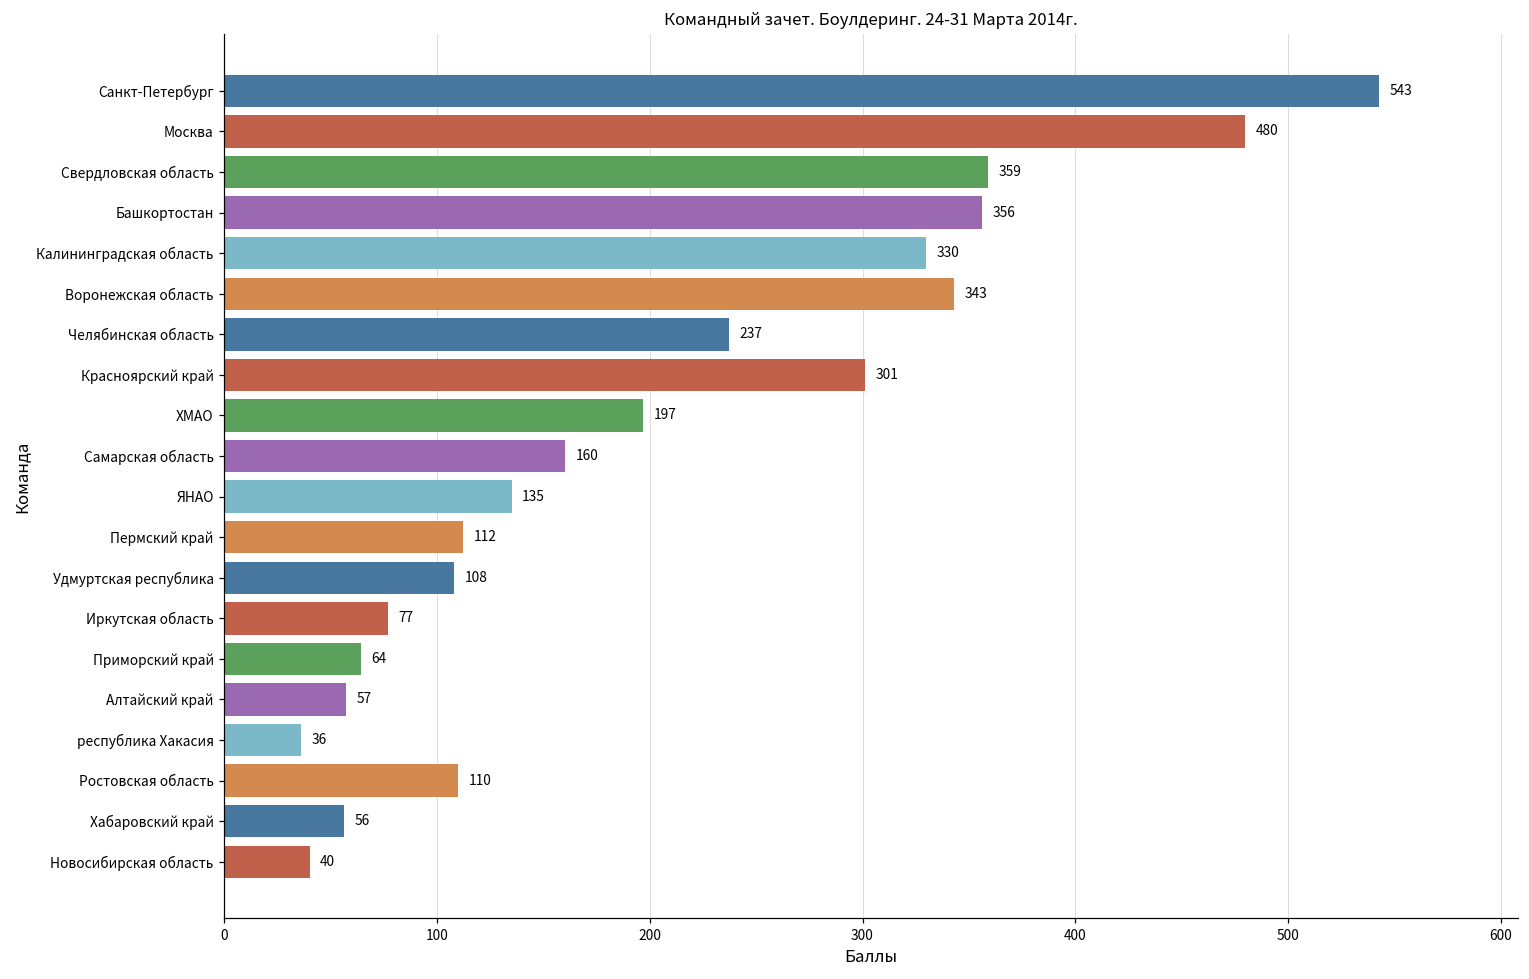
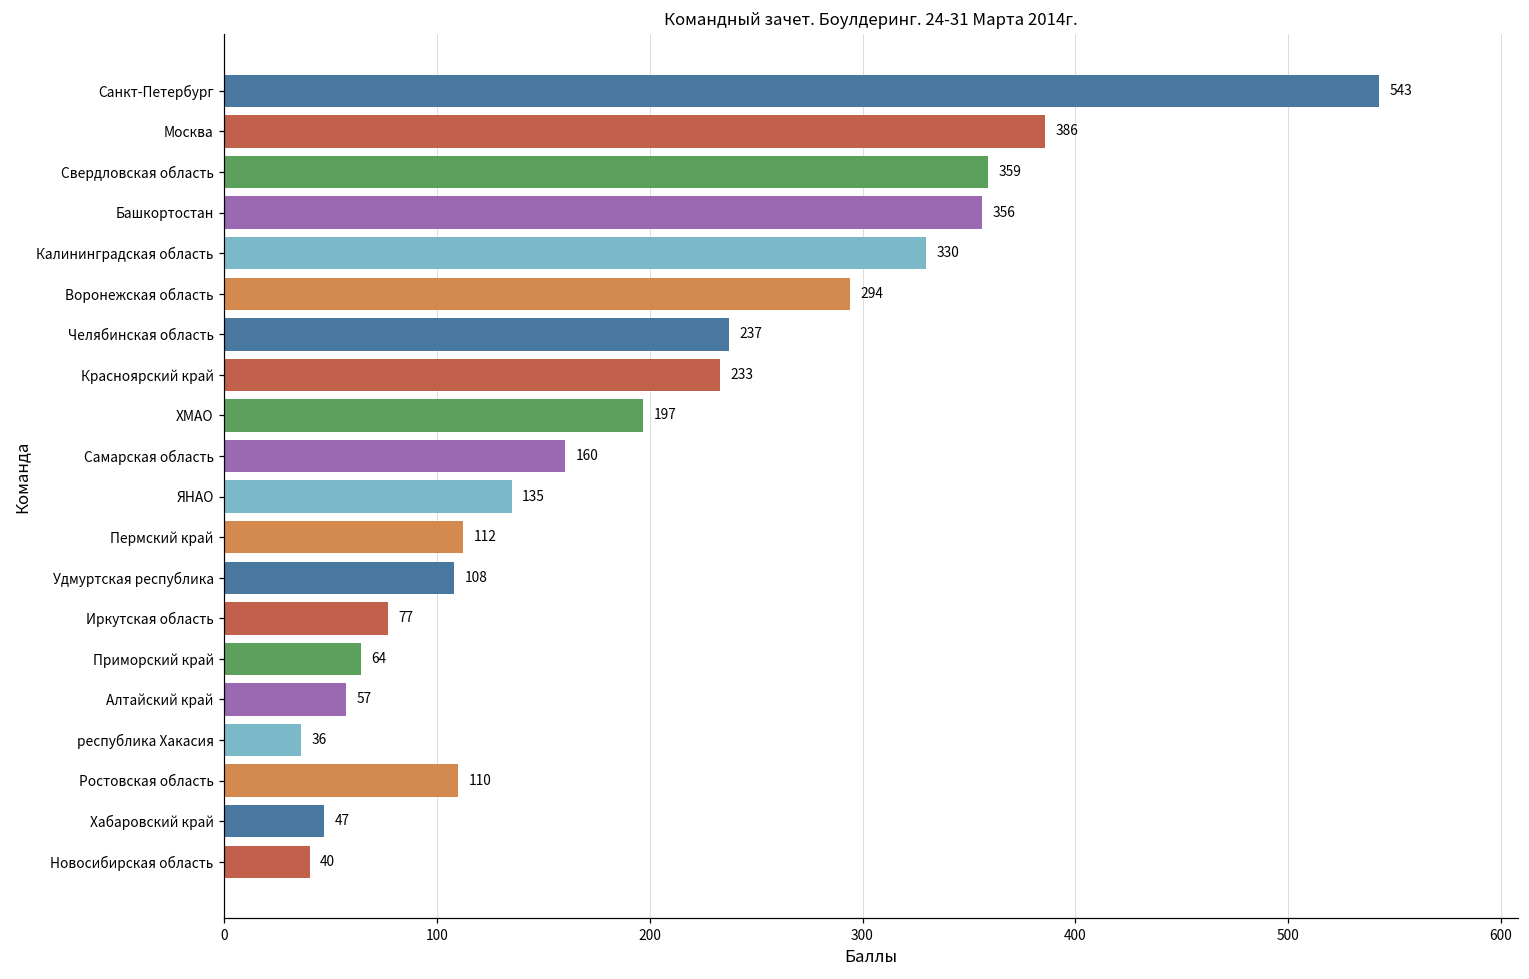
Москва: 480 -> 386
Воронежская область: 343 -> 294
Красноярский край: 301 -> 233
Хабаровский край: 56 -> 47
